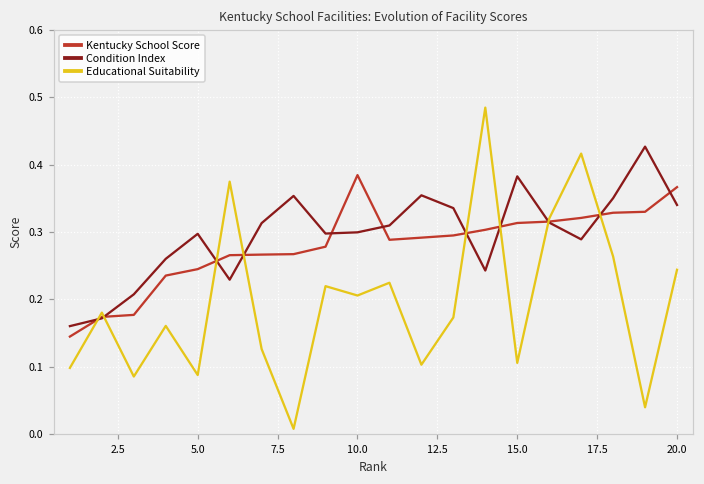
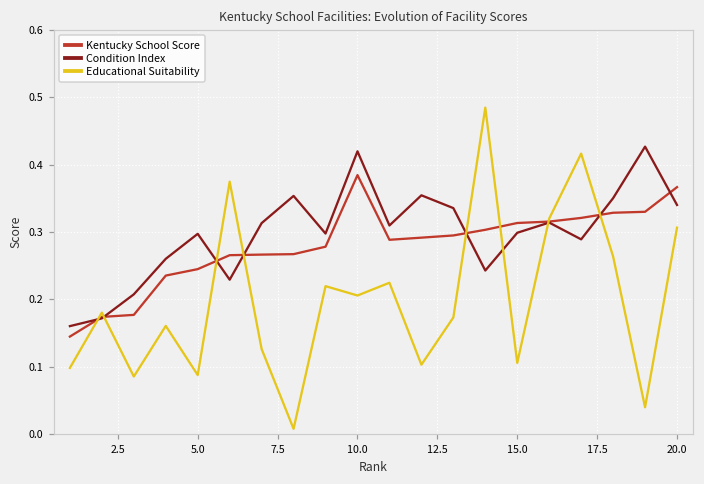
Condition Index, 10.0: 0.30 -> 0.42
Condition Index, 15.0: 0.38 -> 0.30
Educational Suitability, 20.0: 0.24 -> 0.31
